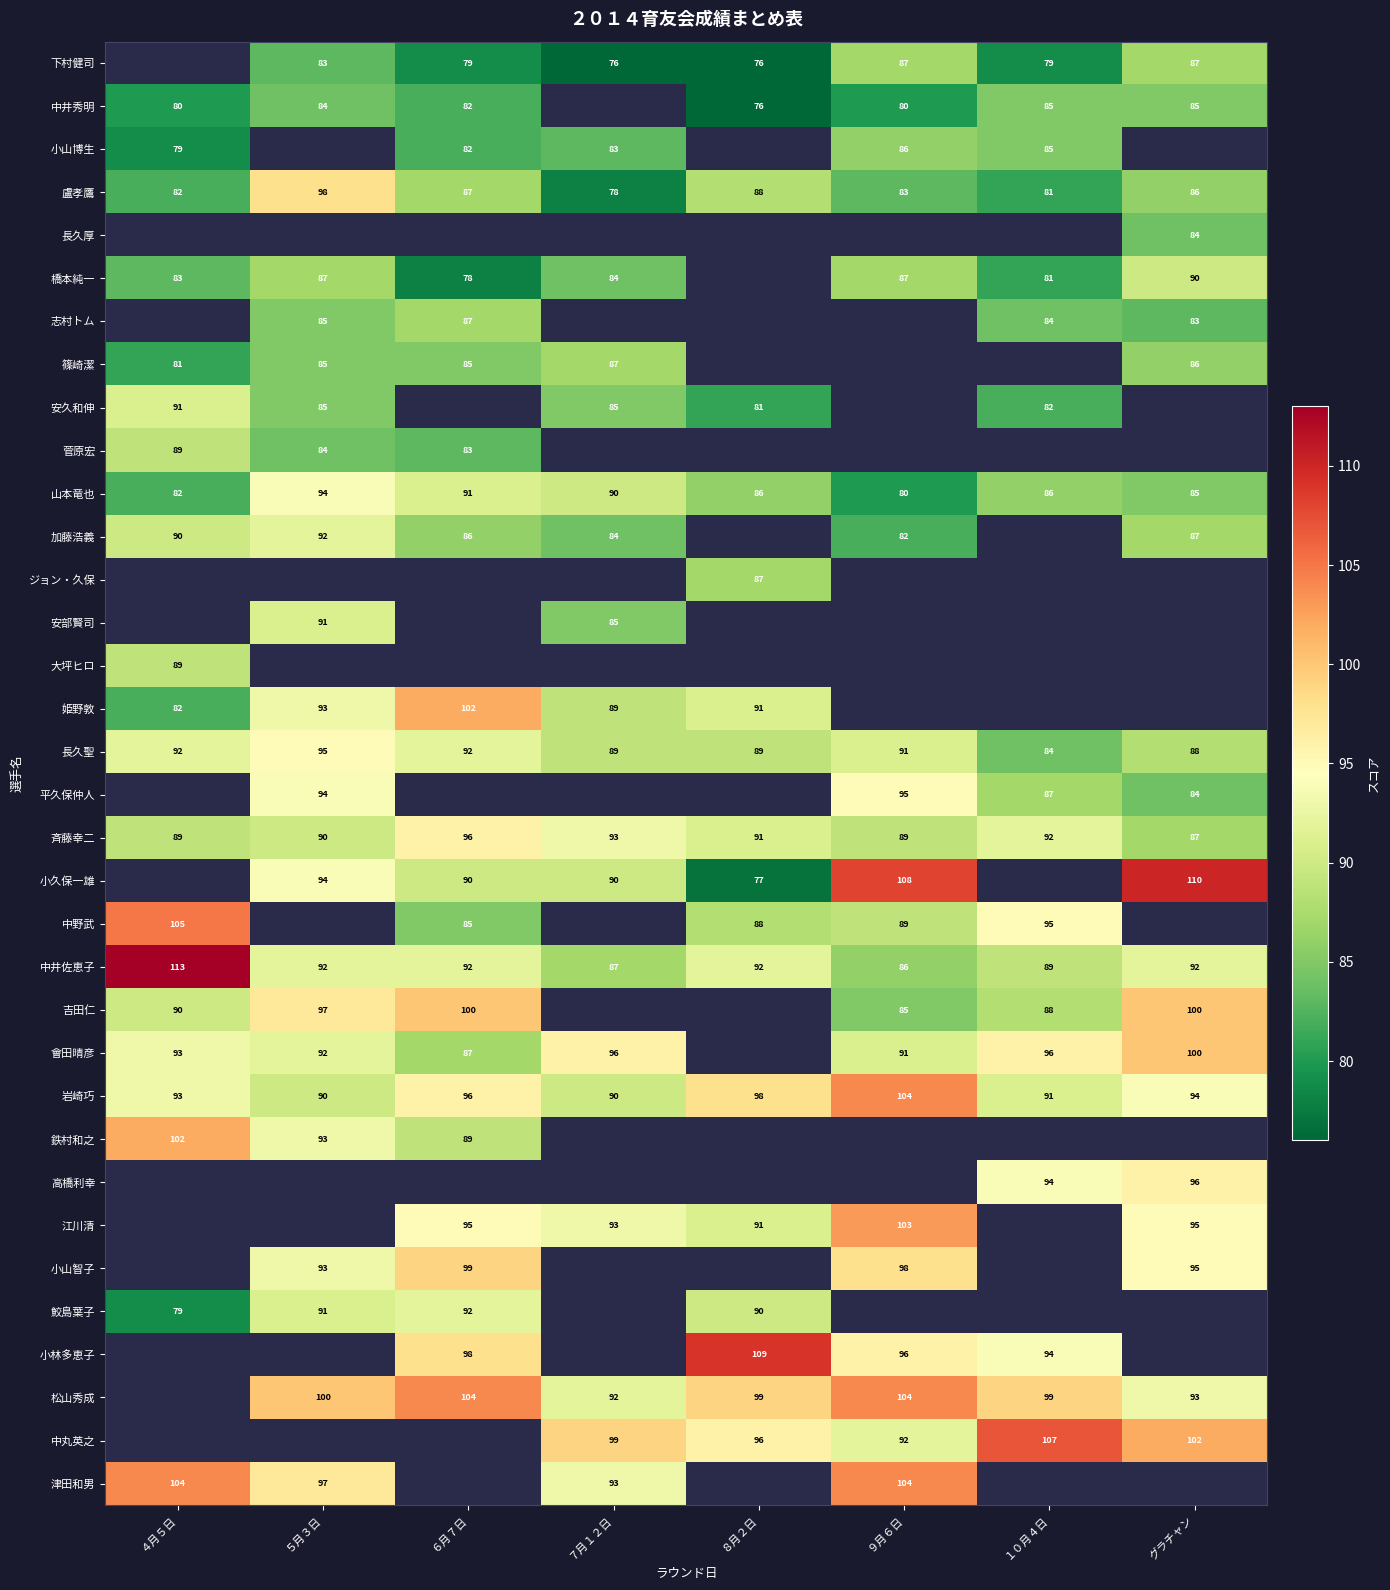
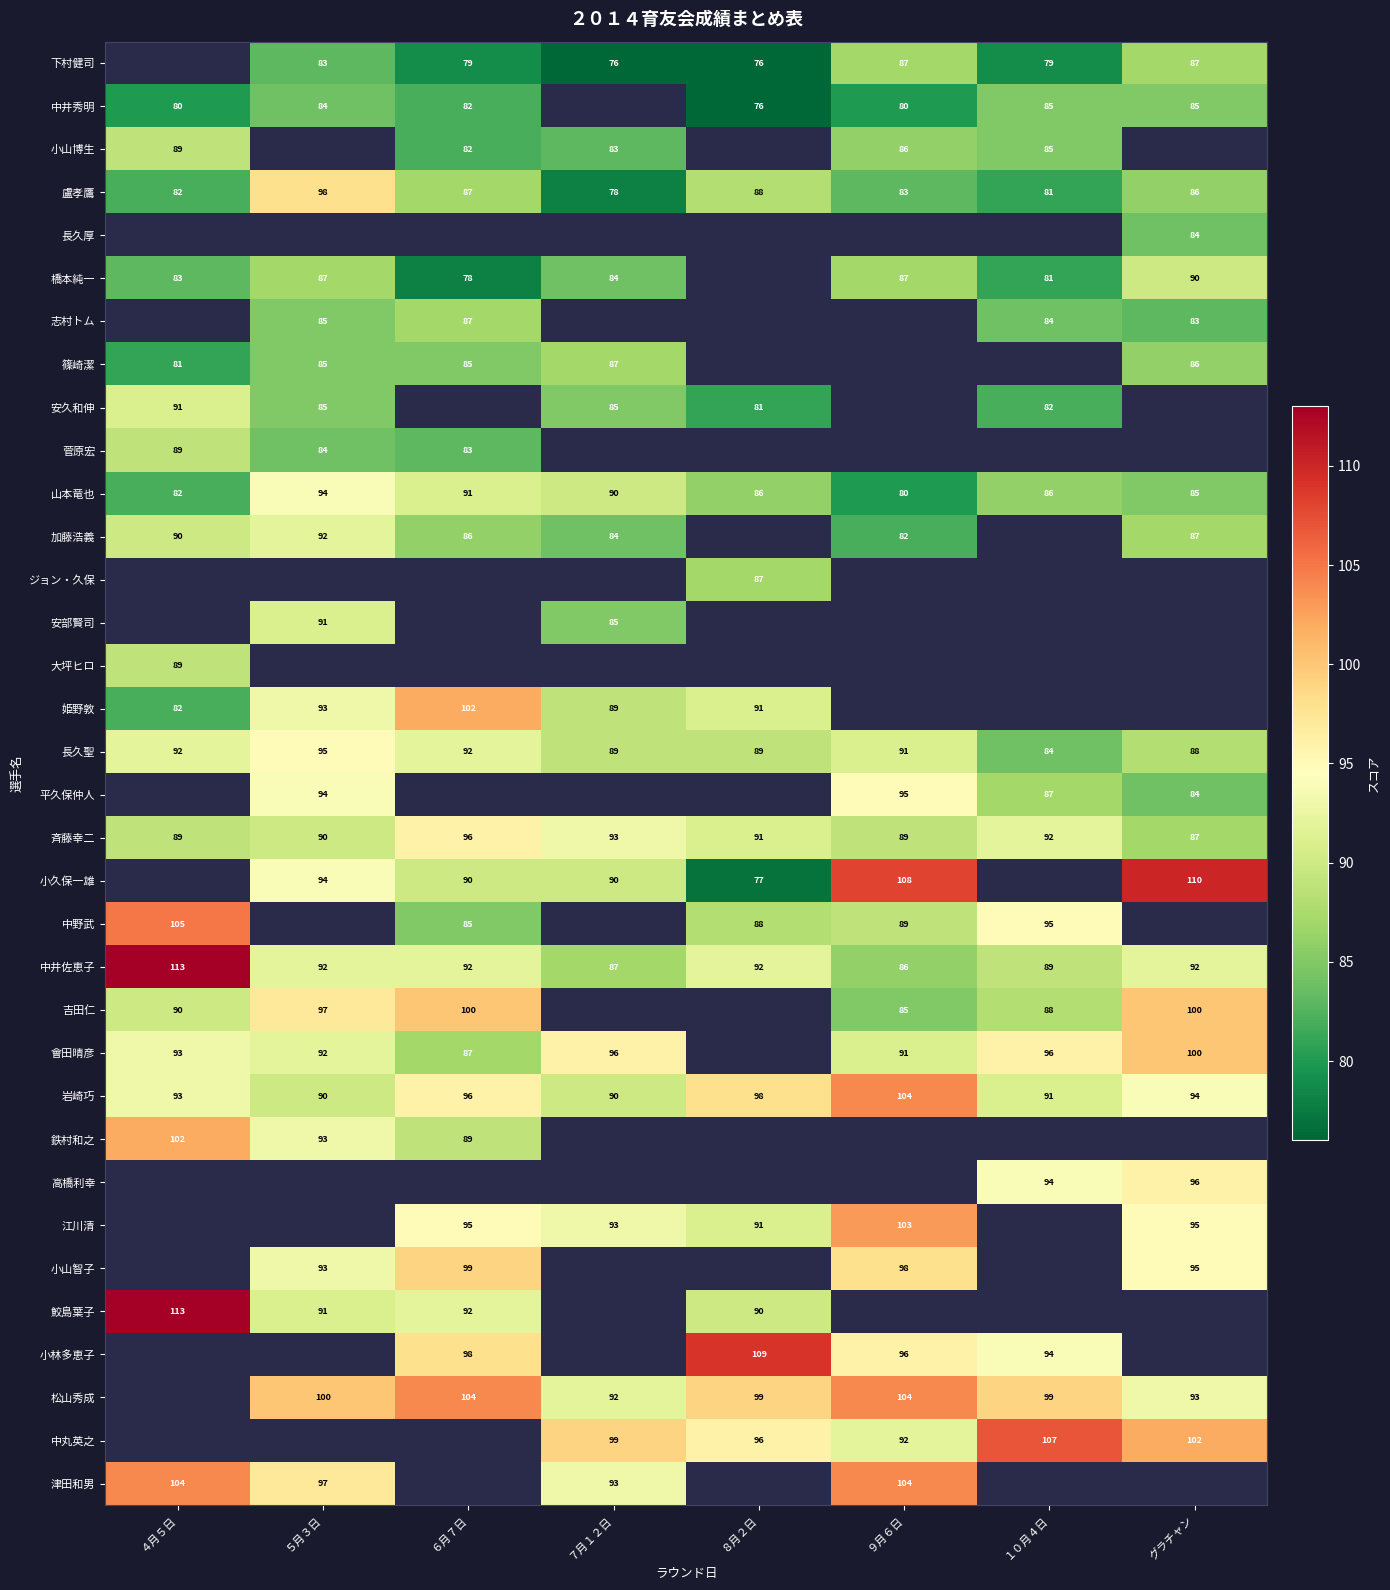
小山博生, ４月５日: 79 -> 89
鮫島葉子, ４月５日: 79 -> 113
